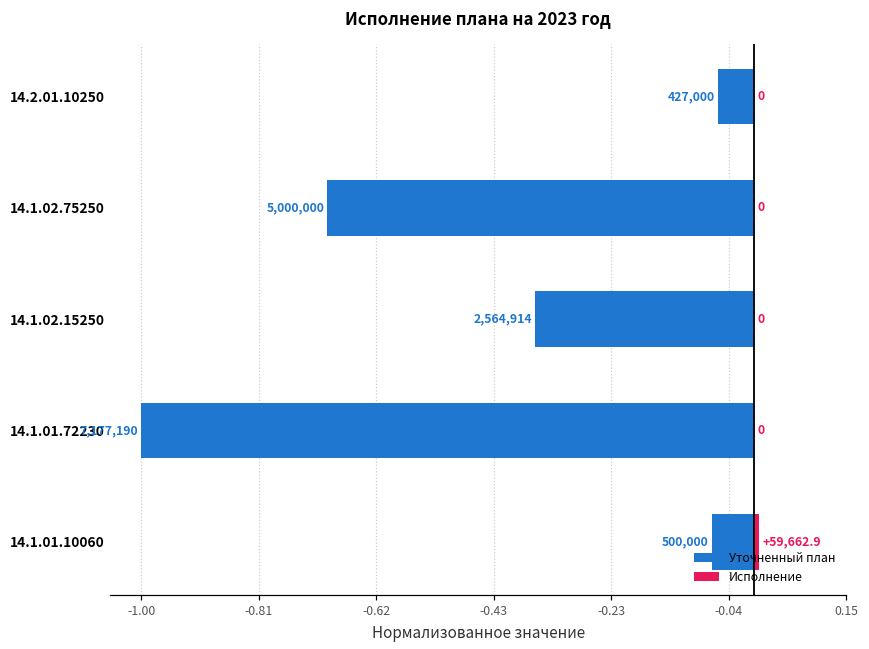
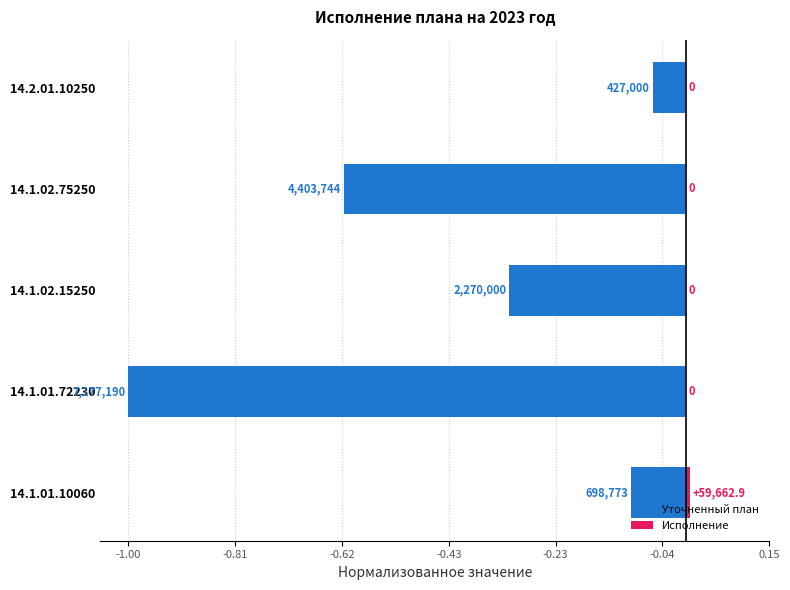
Уточненный план, 14.1.02.75250: 5,000,000 -> 4,403,744
Уточненный план, 14.1.02.15250: 2,564,914 -> 2,270,000
Уточненный план, 14.1.01.10060: 500,000 -> 698,773
